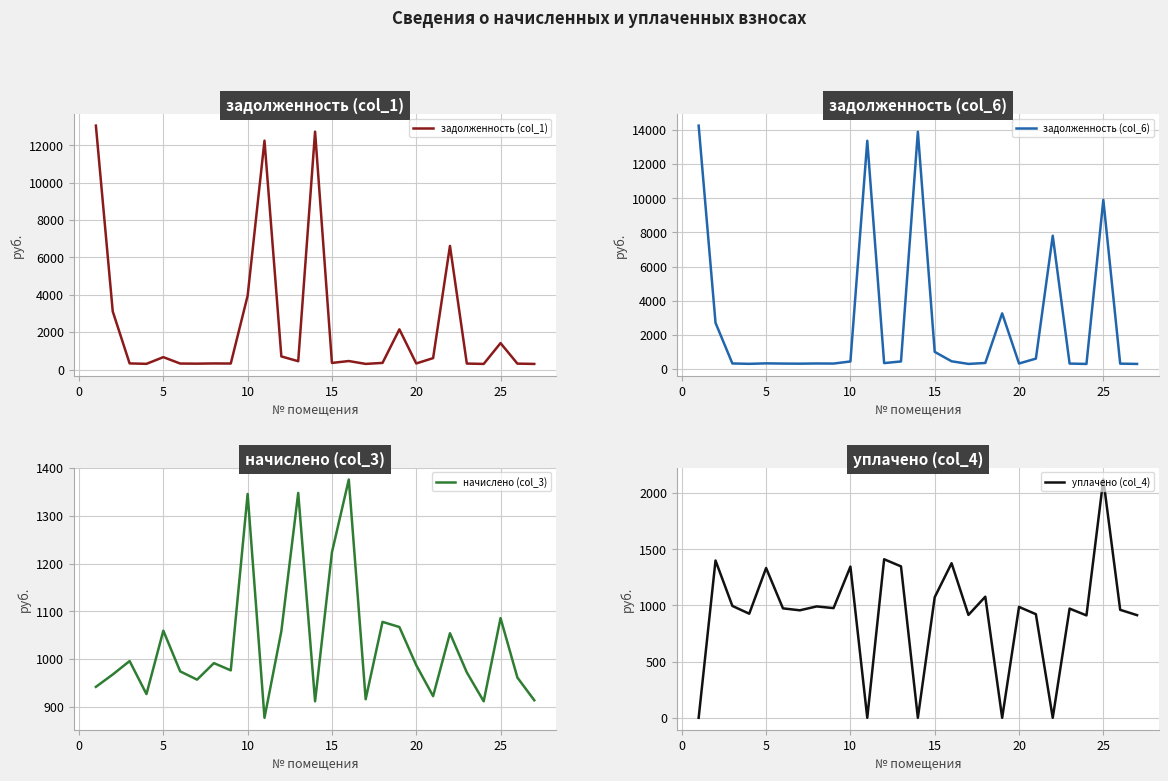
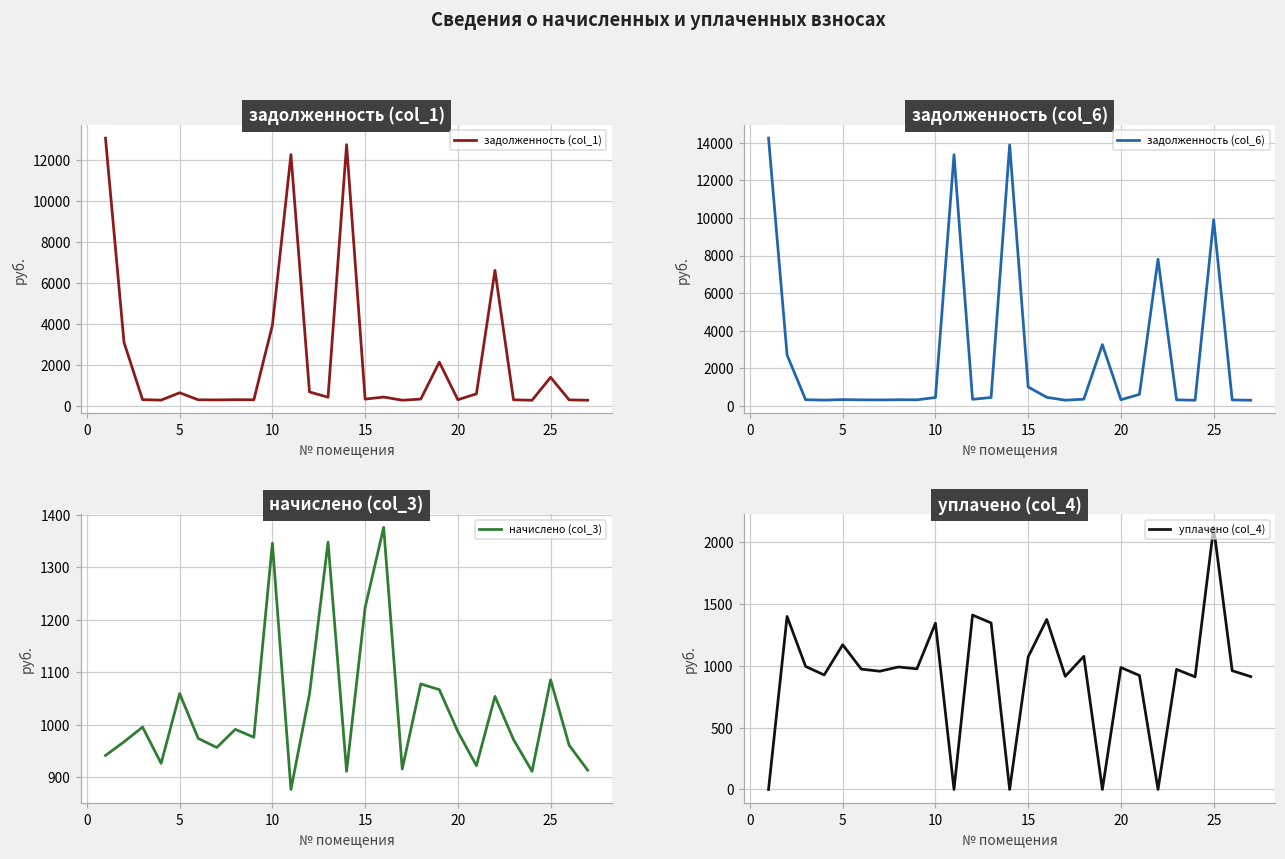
уплачено (col_4), 5: 1330 -> 1170
